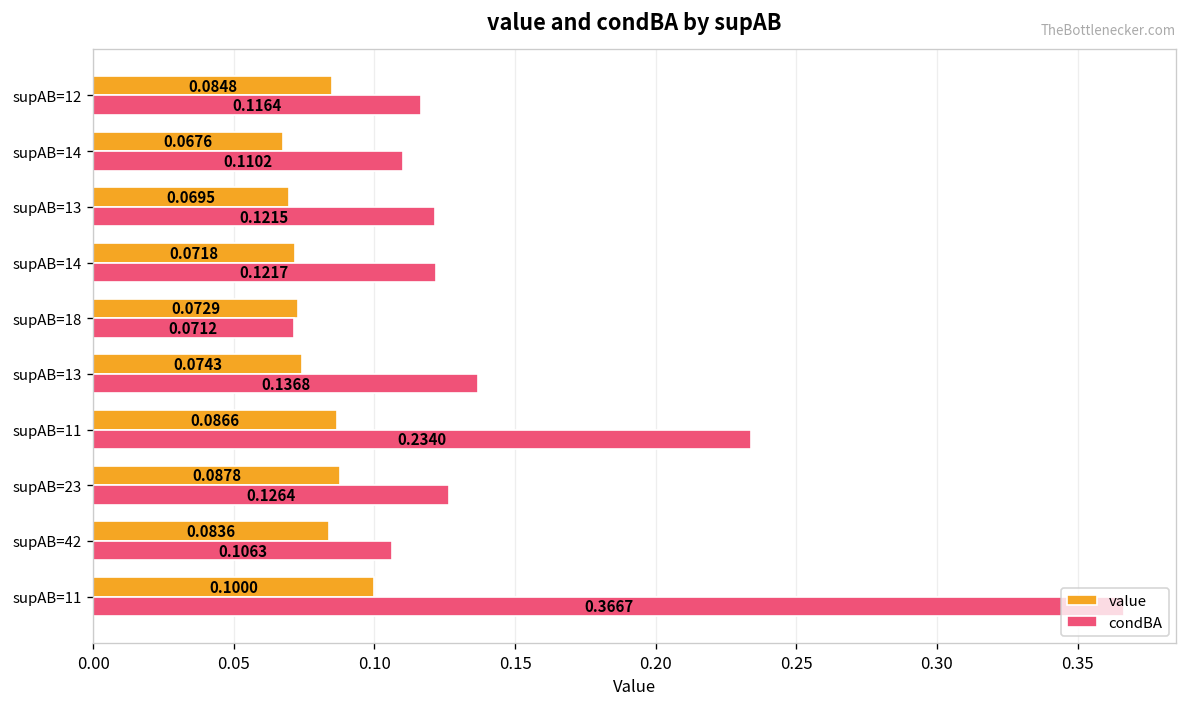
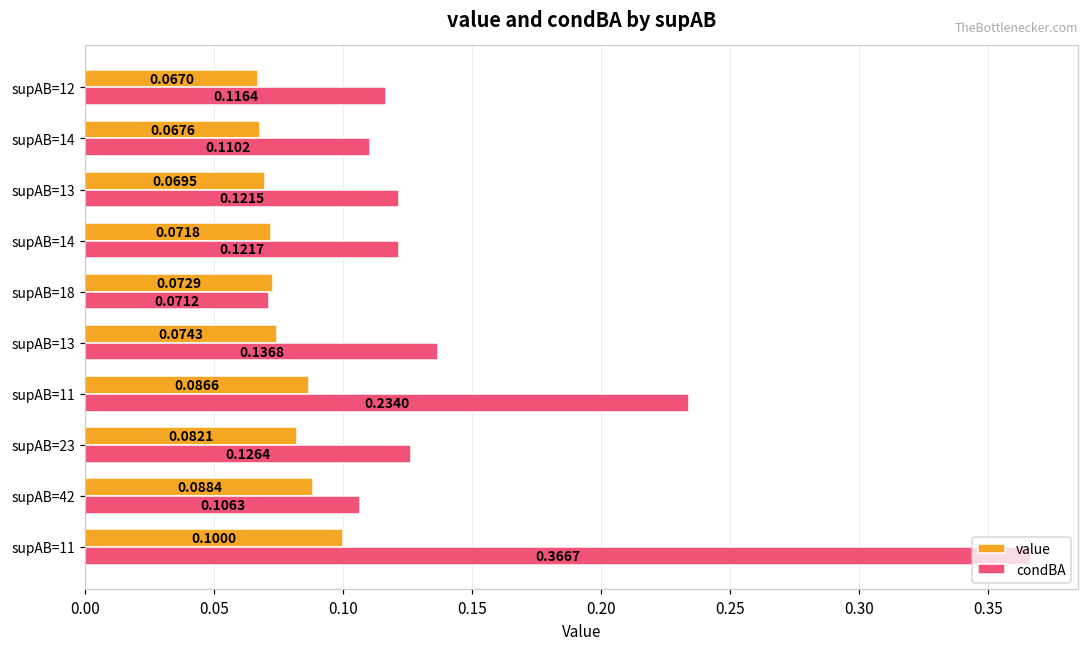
value, supAB=12: 0.0848 -> 0.0670
value, supAB=23: 0.0878 -> 0.0821
value, supAB=42: 0.0836 -> 0.0884
